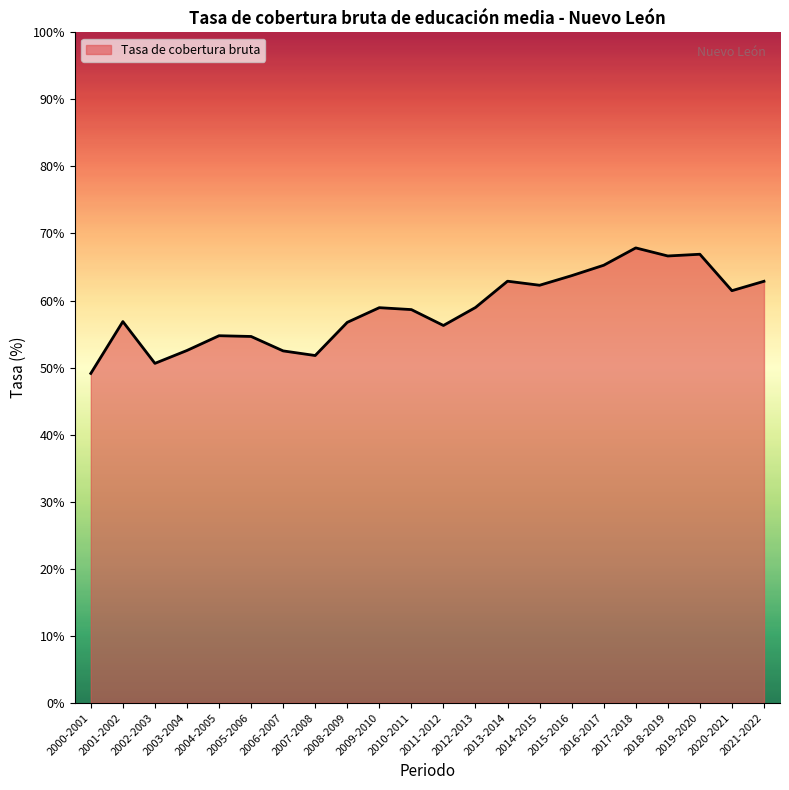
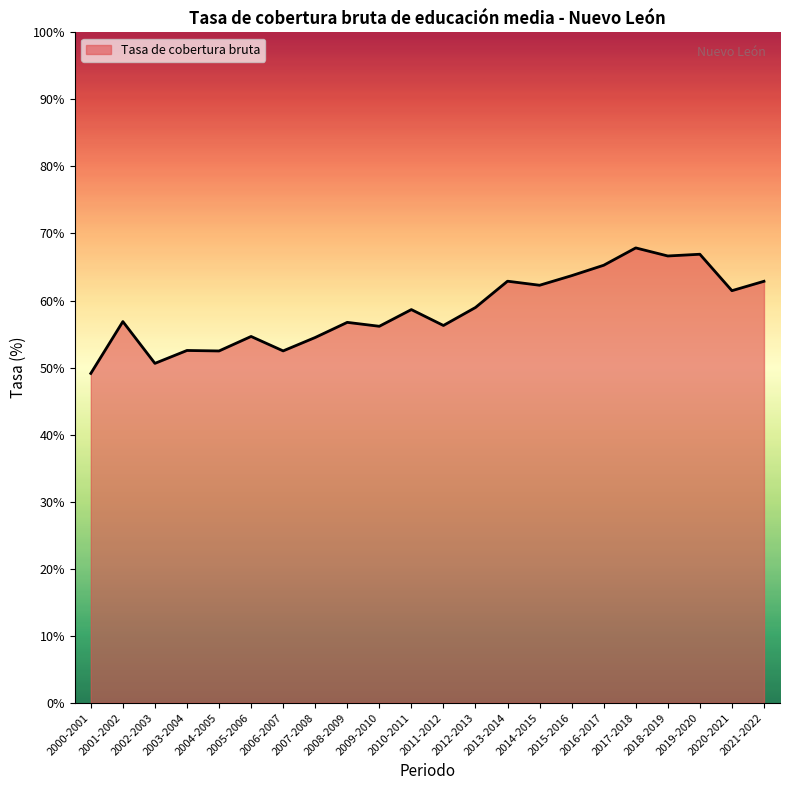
2004-2005: 55% -> 52%
2007-2008: 52% -> 54%
2009-2010: 59% -> 56%
